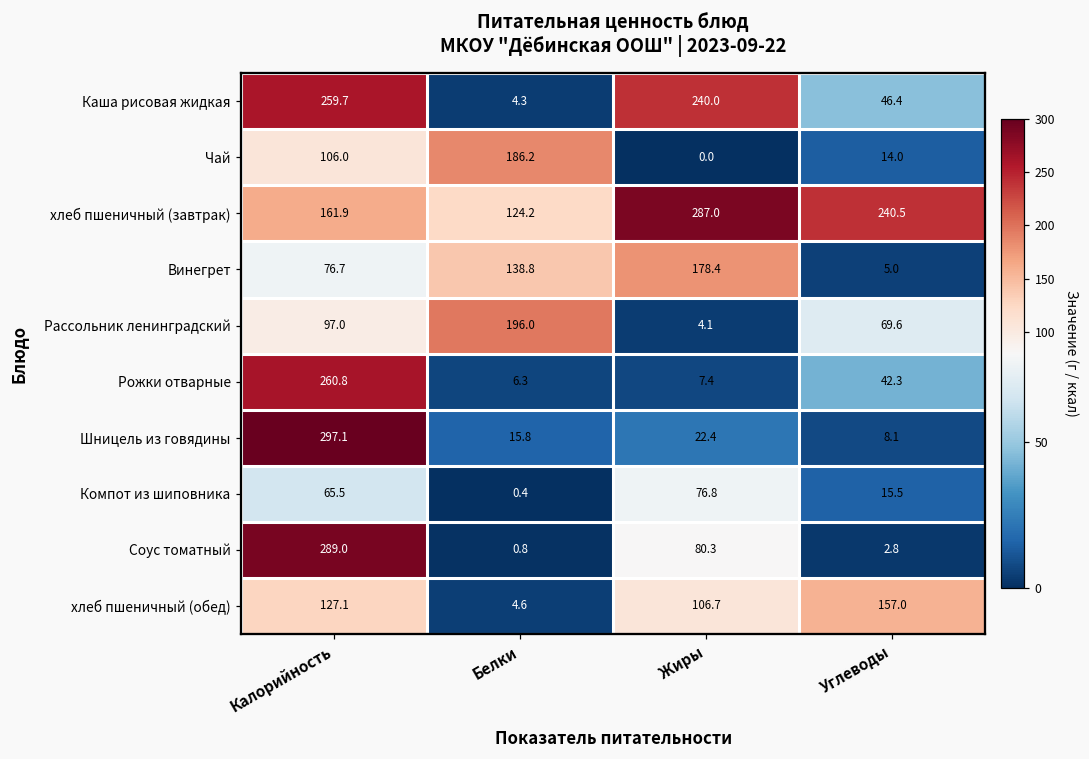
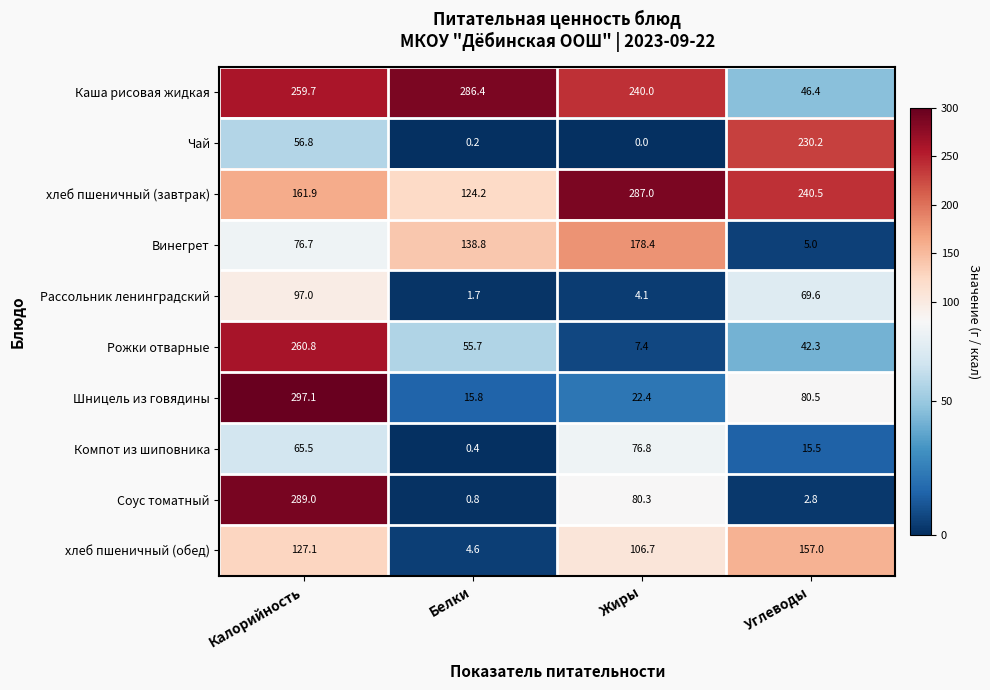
Каша рисовая жидкая, Белки: 4.3 -> 286.4
Чай, Калорийность: 106.0 -> 56.8
Чай, Белки: 186.2 -> 0.2
Чай, Углеводы: 14.0 -> 230.2
Рассольник ленинградский, Белки: 196.0 -> 1.7
Рожки отварные, Белки: 6.3 -> 55.7
Шницель из говядины, Углеводы: 8.1 -> 80.5
